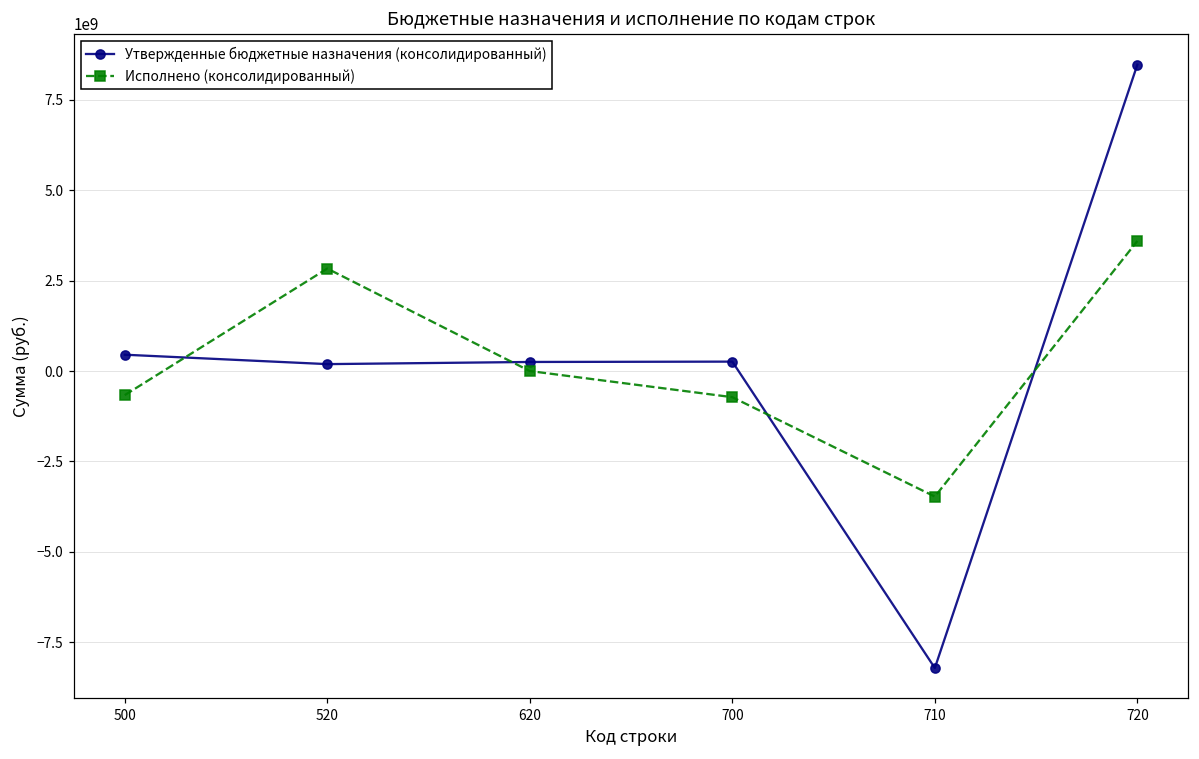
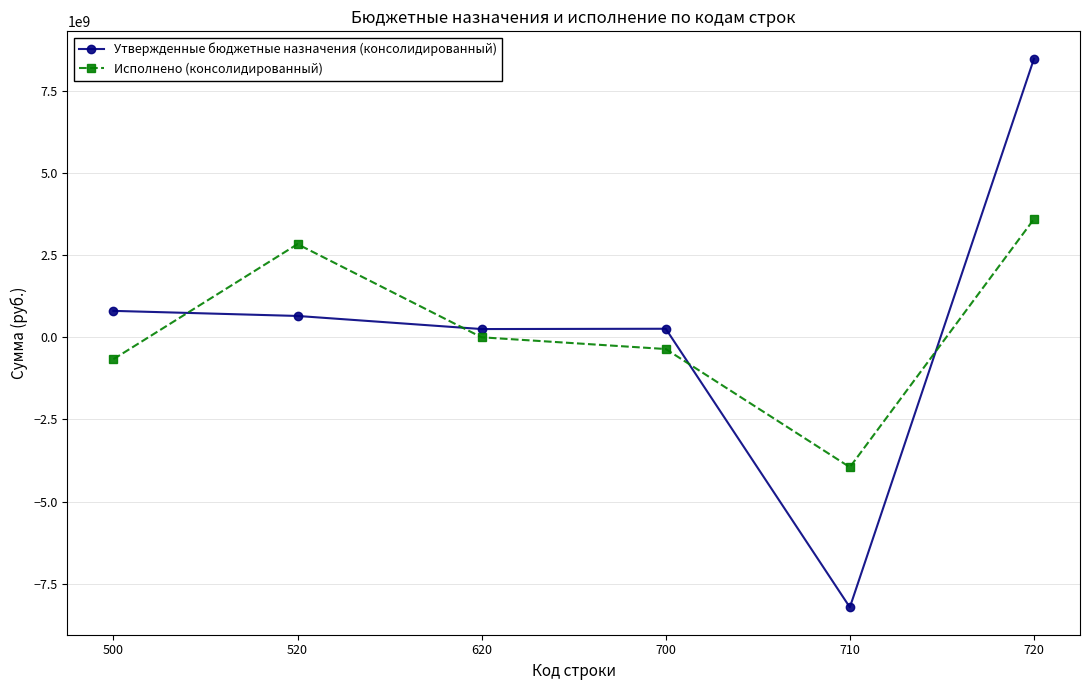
Утвержденные бюджетные назначения (консолидированный), 500: 500000000 -> 800000000
Утвержденные бюджетные назначения (консолидированный), 520: 200000000 -> 600000000
Исполнено (консолидированный), 700: -700000000 -> -400000000
Исполнено (консолидированный), 710: -3500000000 -> -4000000000
